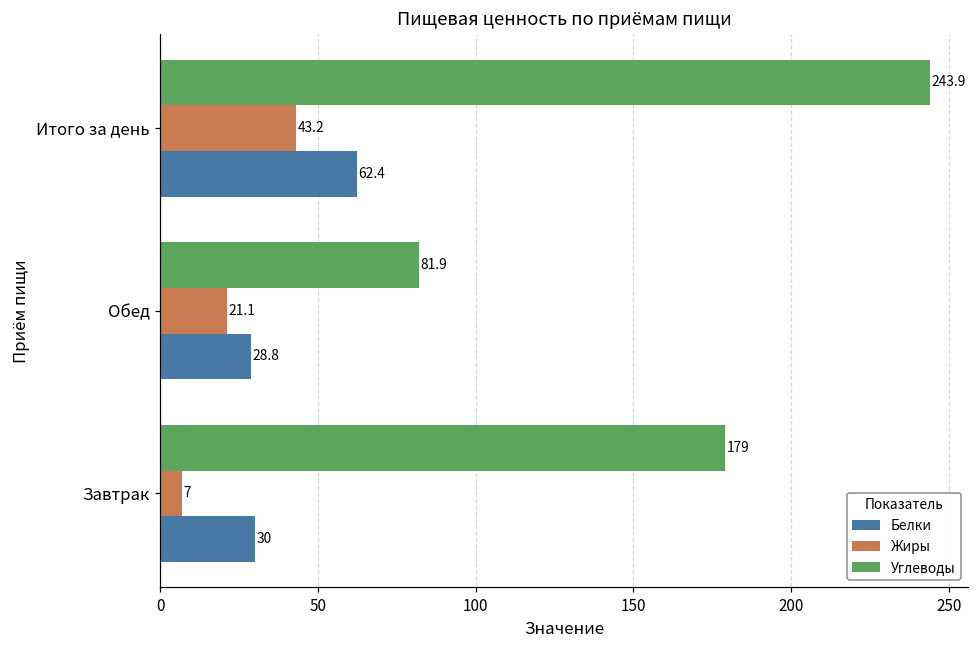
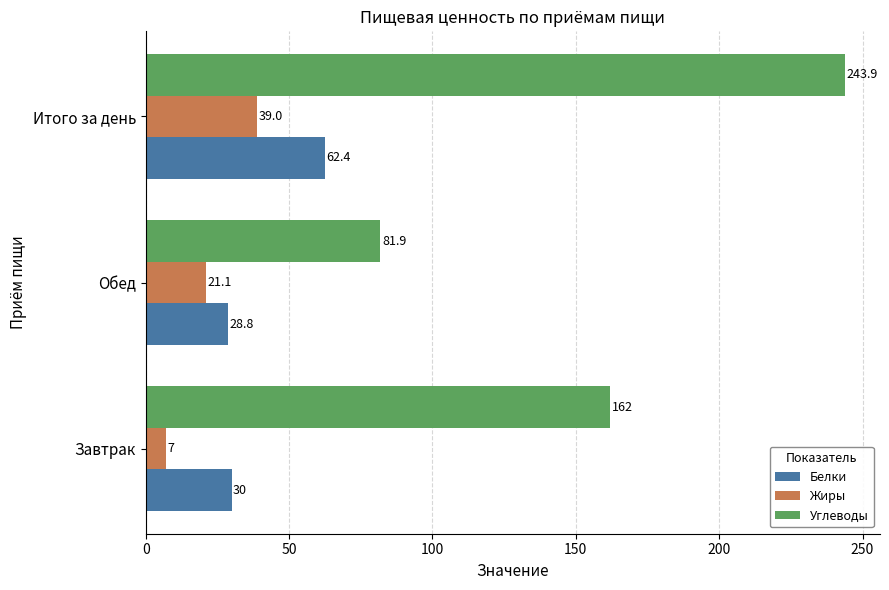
Жиры, Итого за день: 43.2 -> 39.0
Углеводы, Завтрак: 179 -> 162
